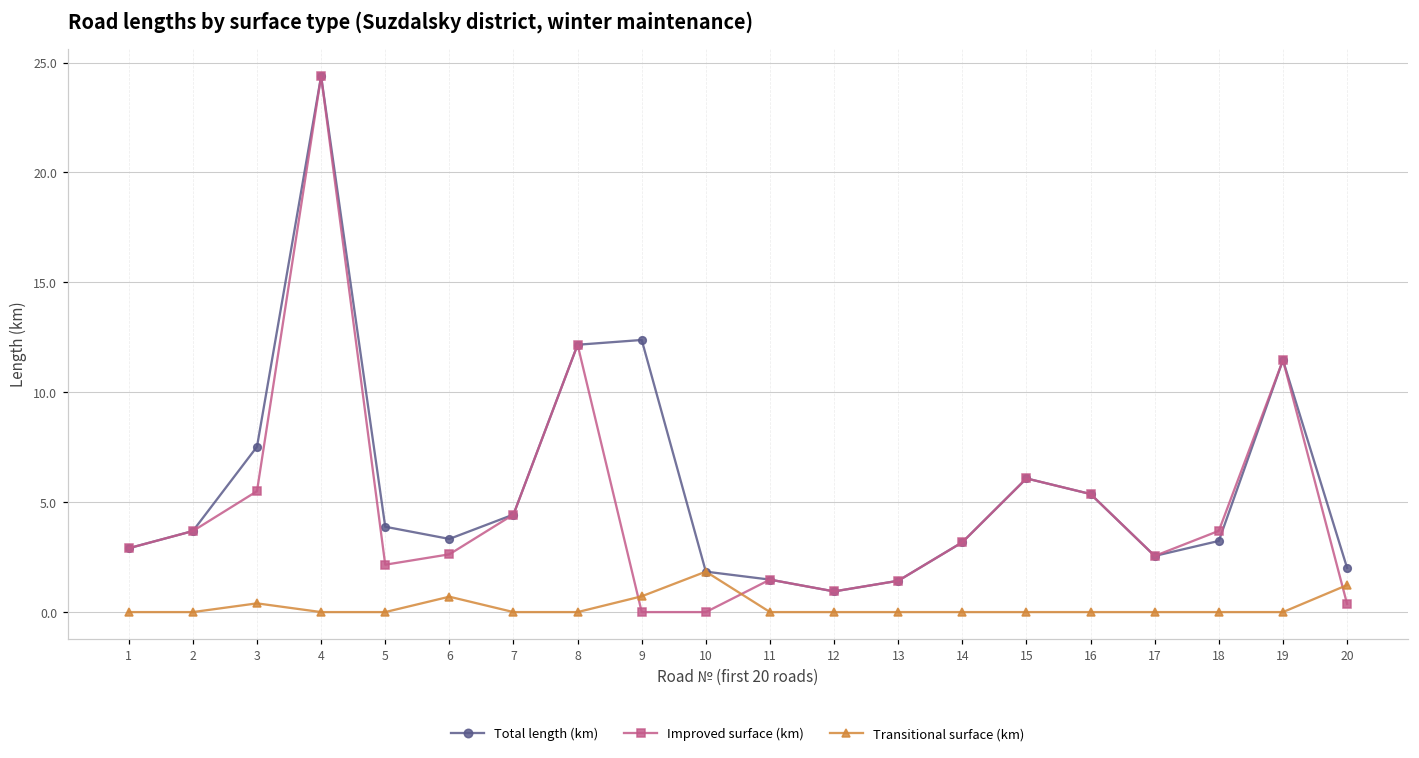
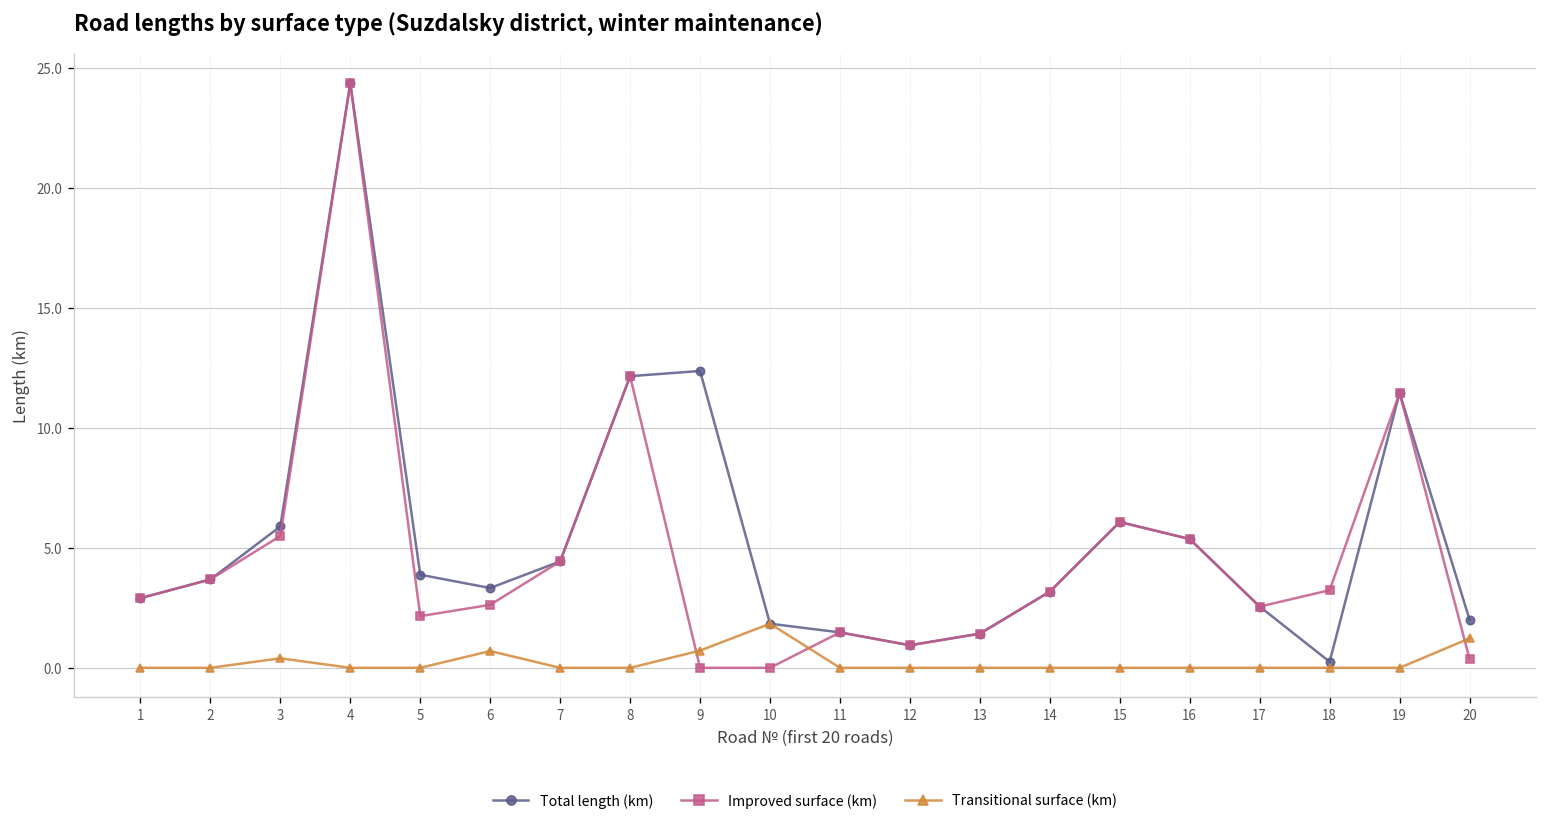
Total length (km), 3: 7.5 -> 5.9
Total length (km), 18: 3.2 -> 0.3
Improved surface (km), 18: 3.7 -> 3.2
